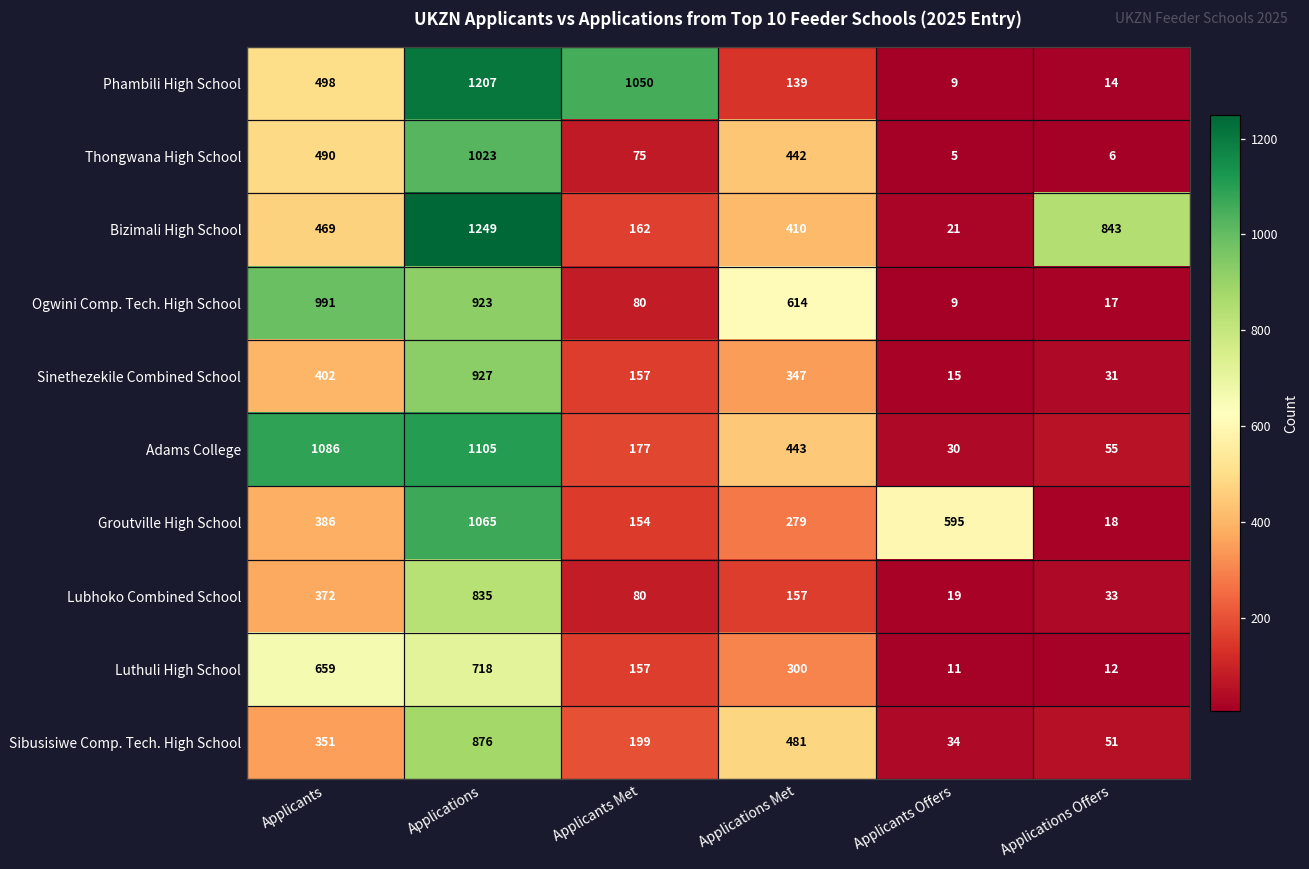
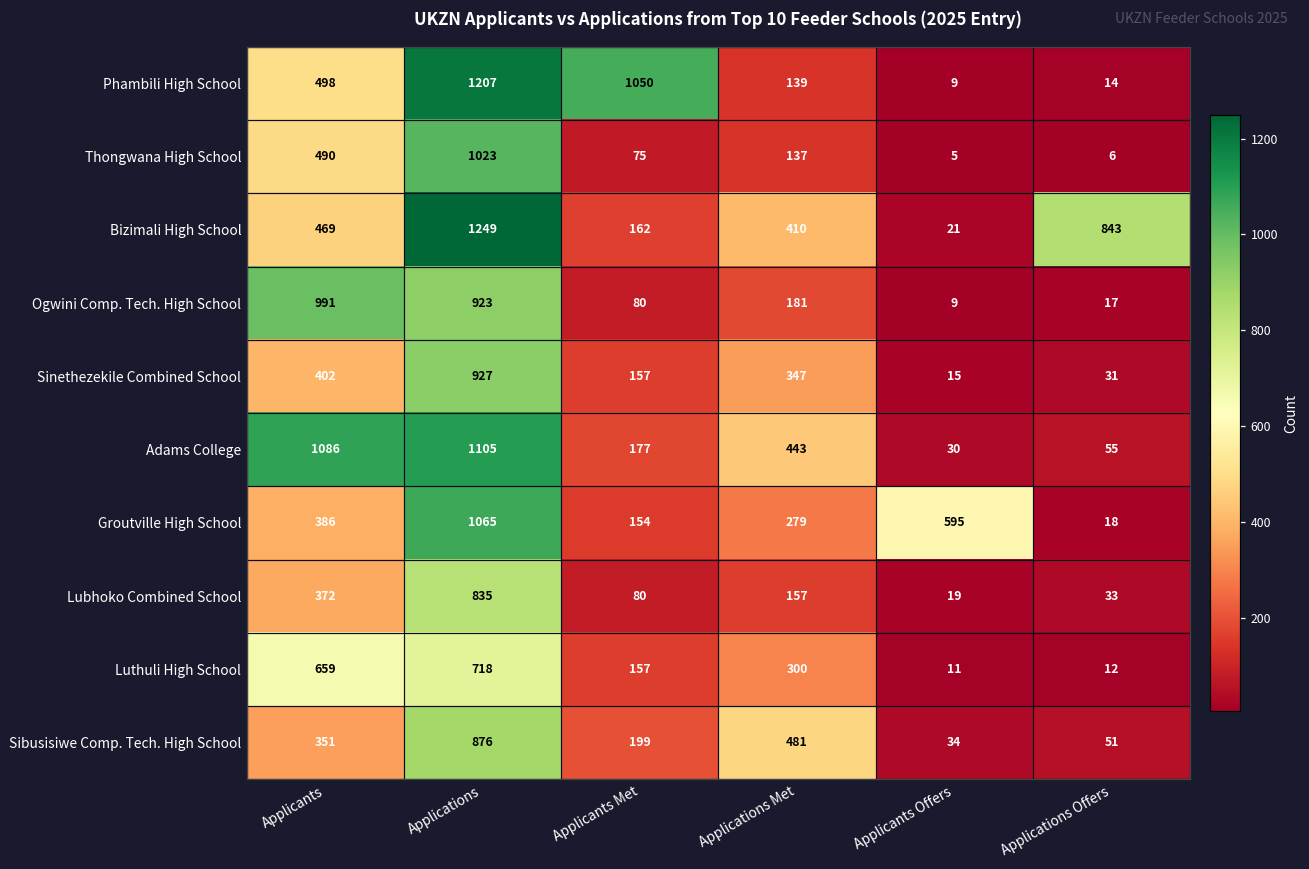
Thongwana High School, Applications Met: 442 -> 137
Ogwini Comp. Tech. High School, Applications Met: 614 -> 181
